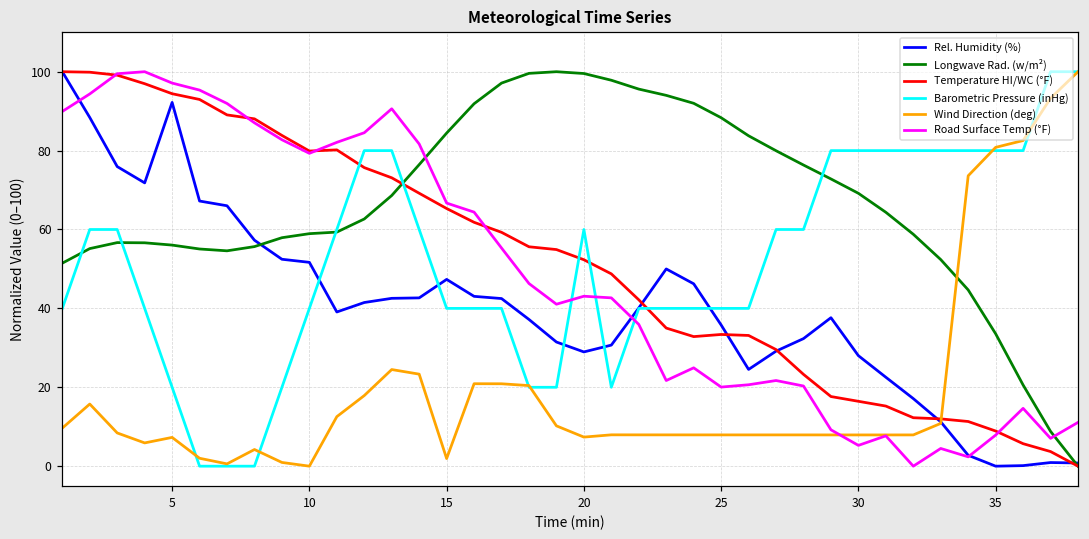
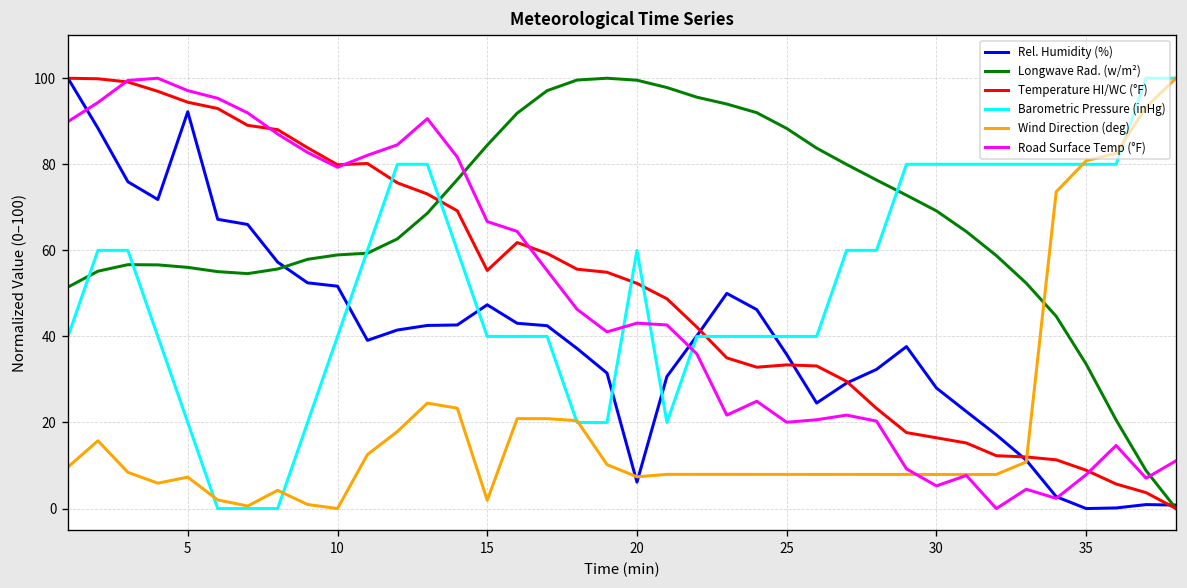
Temperature HI/WC (°F), 15: 65 -> 55
Rel. Humidity (%), 20: 29 -> 6
